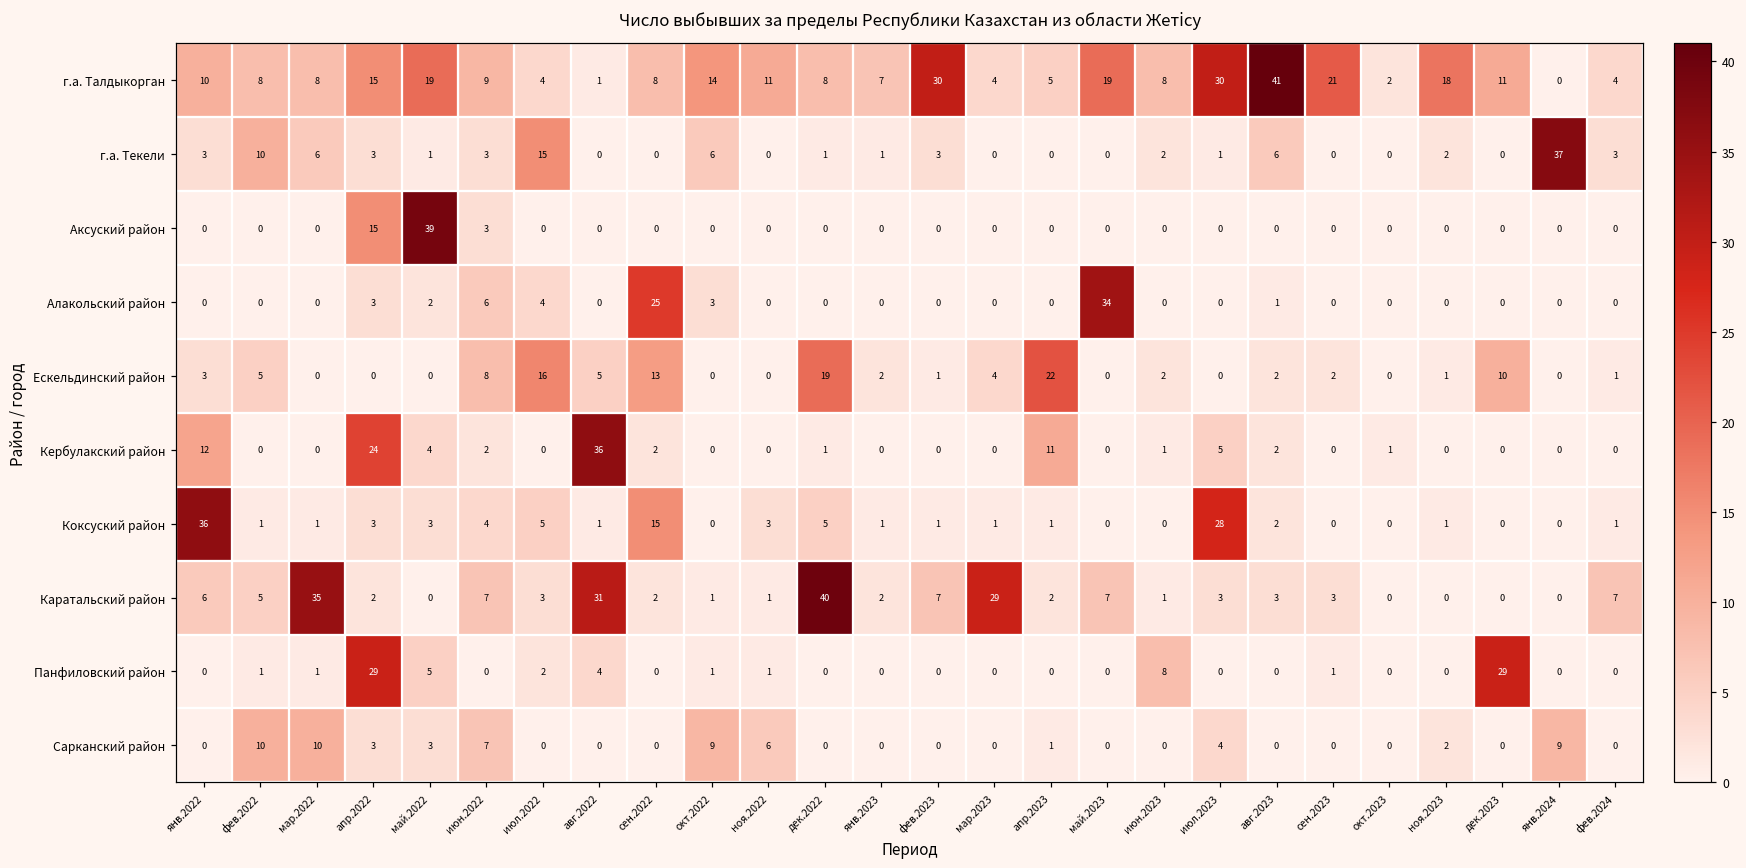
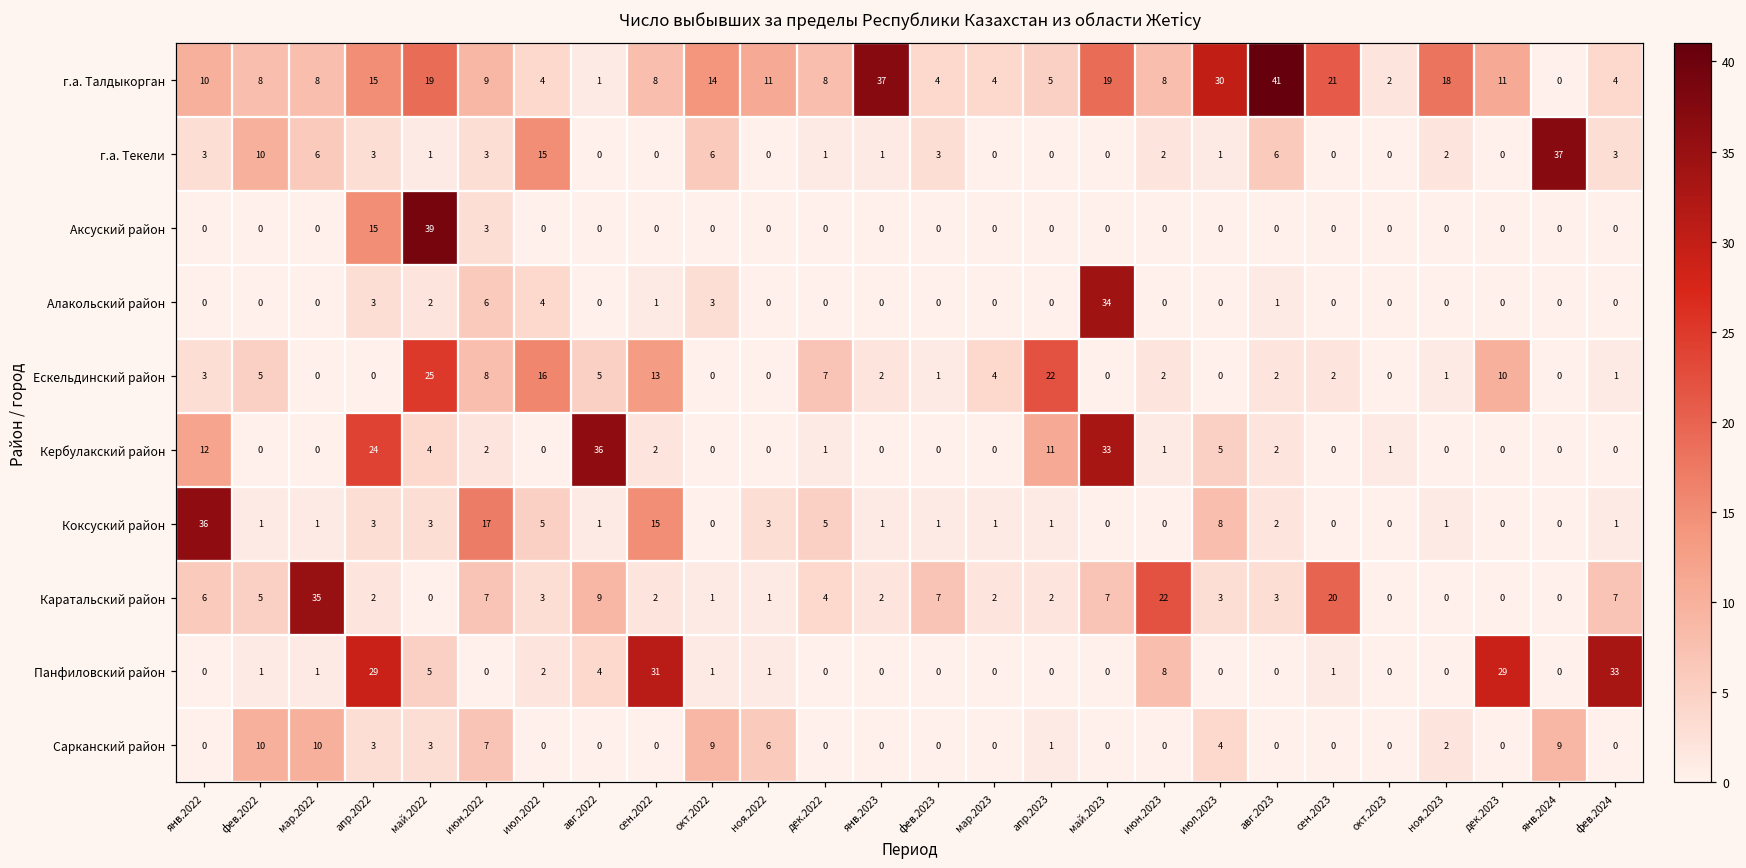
г.а. Талдыкорган, янв.2023: 7 -> 37
г.а. Талдыкорган, фев.2023: 30 -> 4
Алакольский район, сен.2022: 25 -> 1
Ескельдинский район, май.2022: 0 -> 25
Ескельдинский район, дек.2022: 19 -> 7
Кербулакский район, май.2023: 0 -> 33
Коксуский район, июн.2022: 4 -> 17
Коксуский район, июл.2023: 28 -> 8
Каратальский район, авг.2022: 31 -> 9
Каратальский район, дек.2022: 40 -> 4
Каратальский район, мар.2023: 29 -> 2
Каратальский район, июн.2023: 1 -> 22
Каратальский район, сен.2023: 3 -> 20
Панфиловский район, сен.2022: 0 -> 31
Панфиловский район, фев.2024: 0 -> 33
